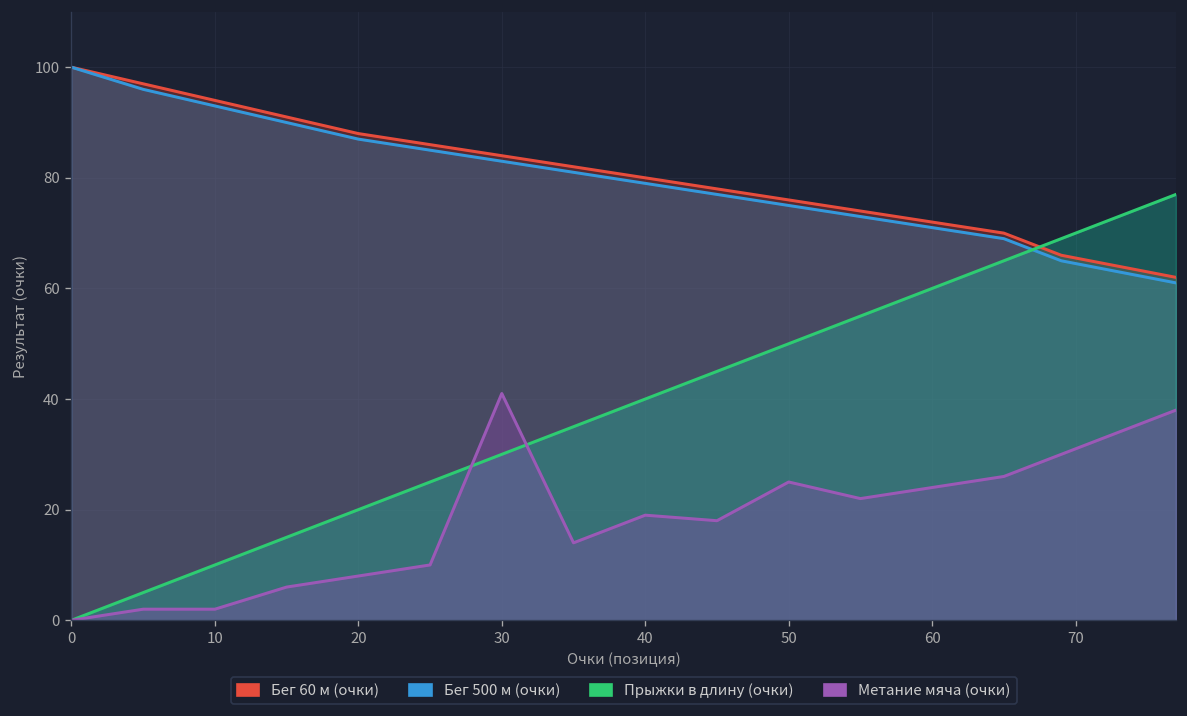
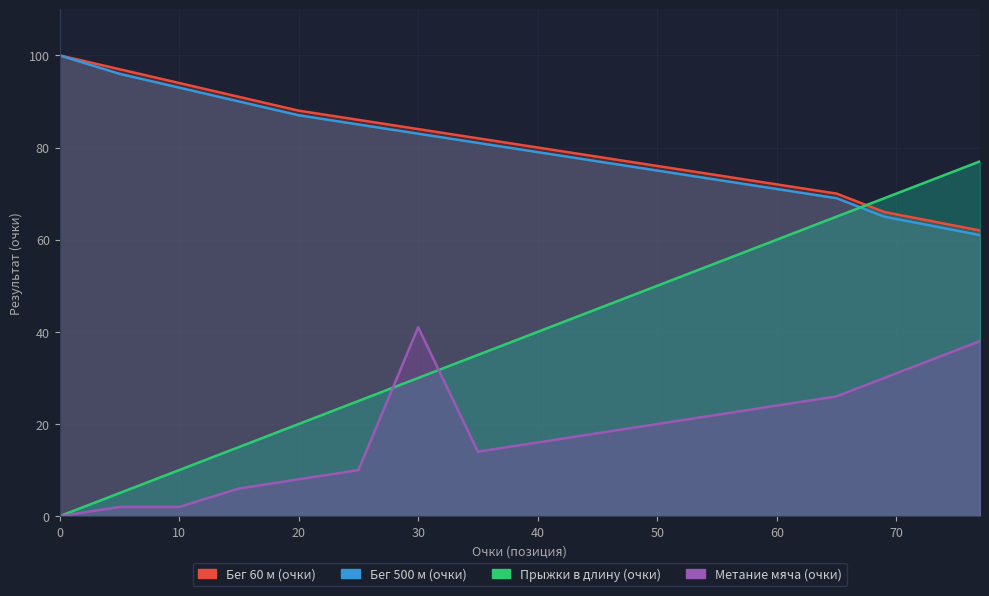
Метание мяча (очки), 40: 19 -> 16
Метание мяча (очки), 50: 25 -> 20
